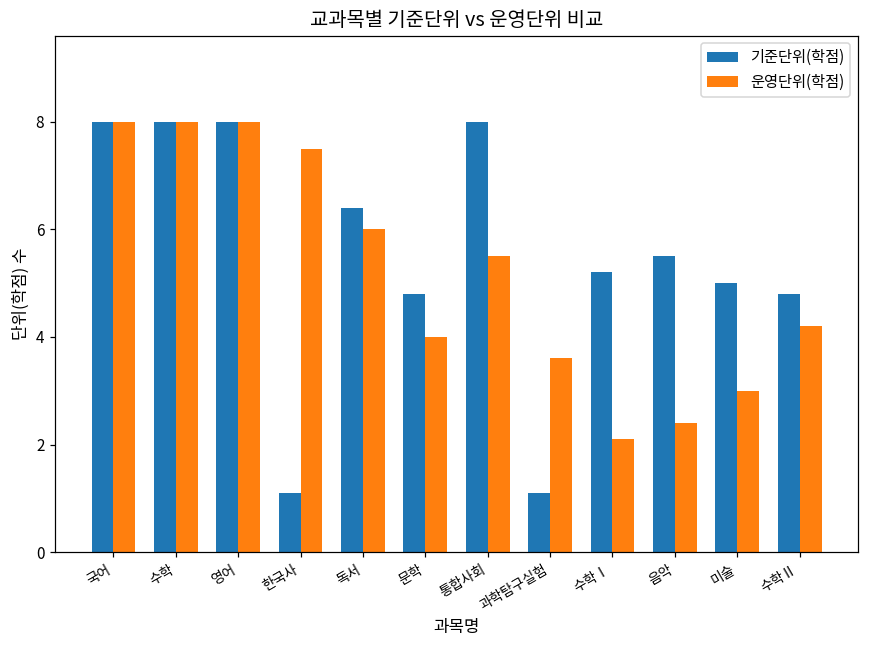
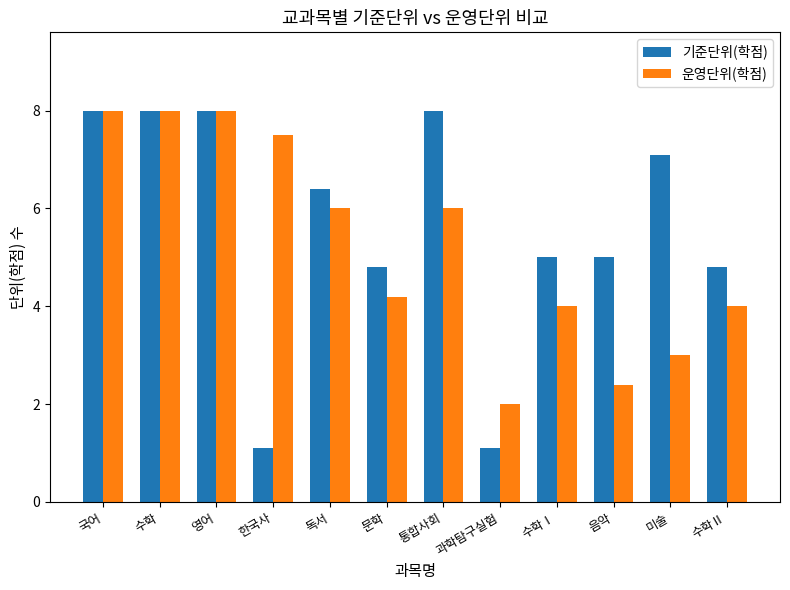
운영단위(학점), 문학: 4.0 -> 4.2
운영단위(학점), 통합사회: 5.5 -> 6.0
운영단위(학점), 과학탐구실험: 3.6 -> 2.0
기준단위(학점), 수학Ⅰ: 5.2 -> 5.0
운영단위(학점), 수학Ⅰ: 2.1 -> 4.0
기준단위(학점), 음악: 5.5 -> 5.0
기준단위(학점), 미술: 5.0 -> 7.1
운영단위(학점), 수학Ⅱ: 4.2 -> 4.0
